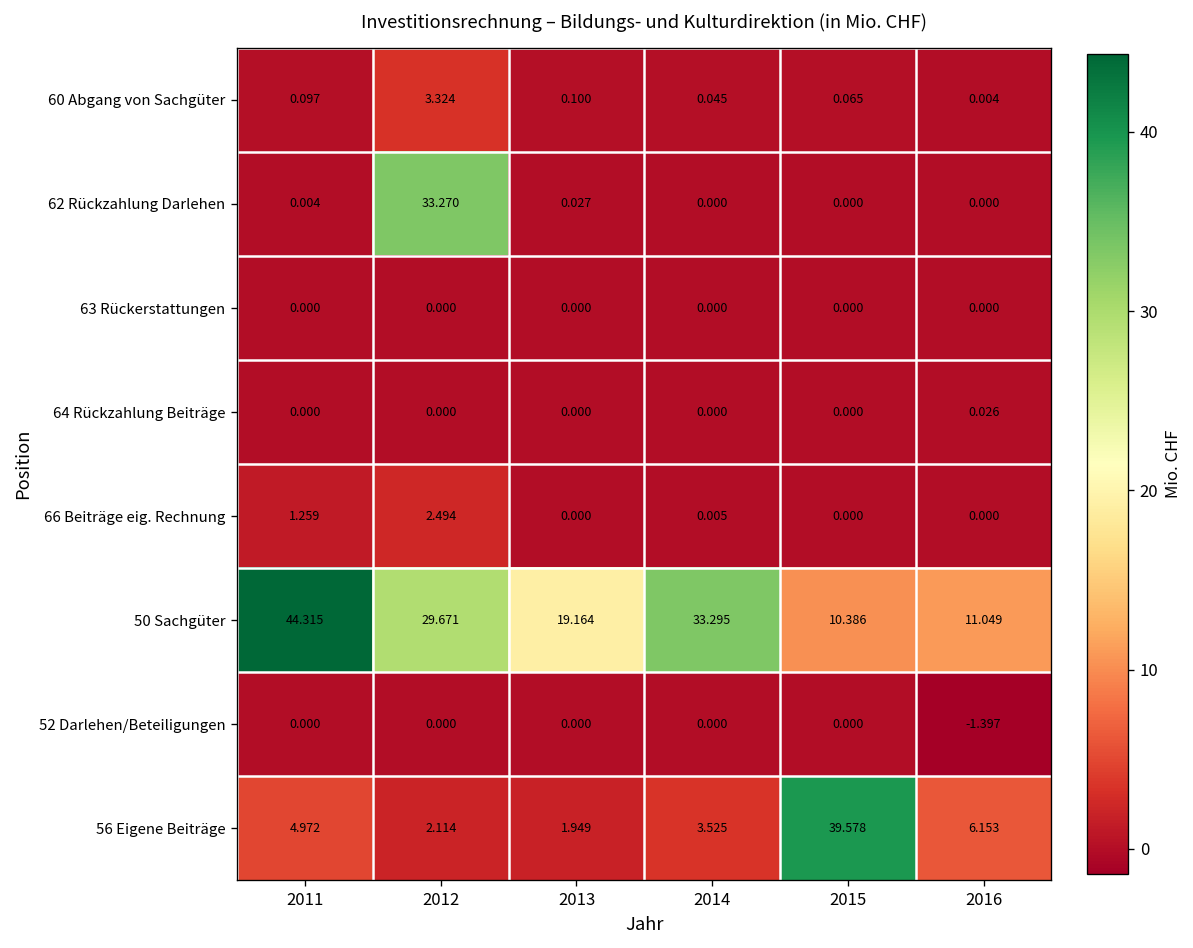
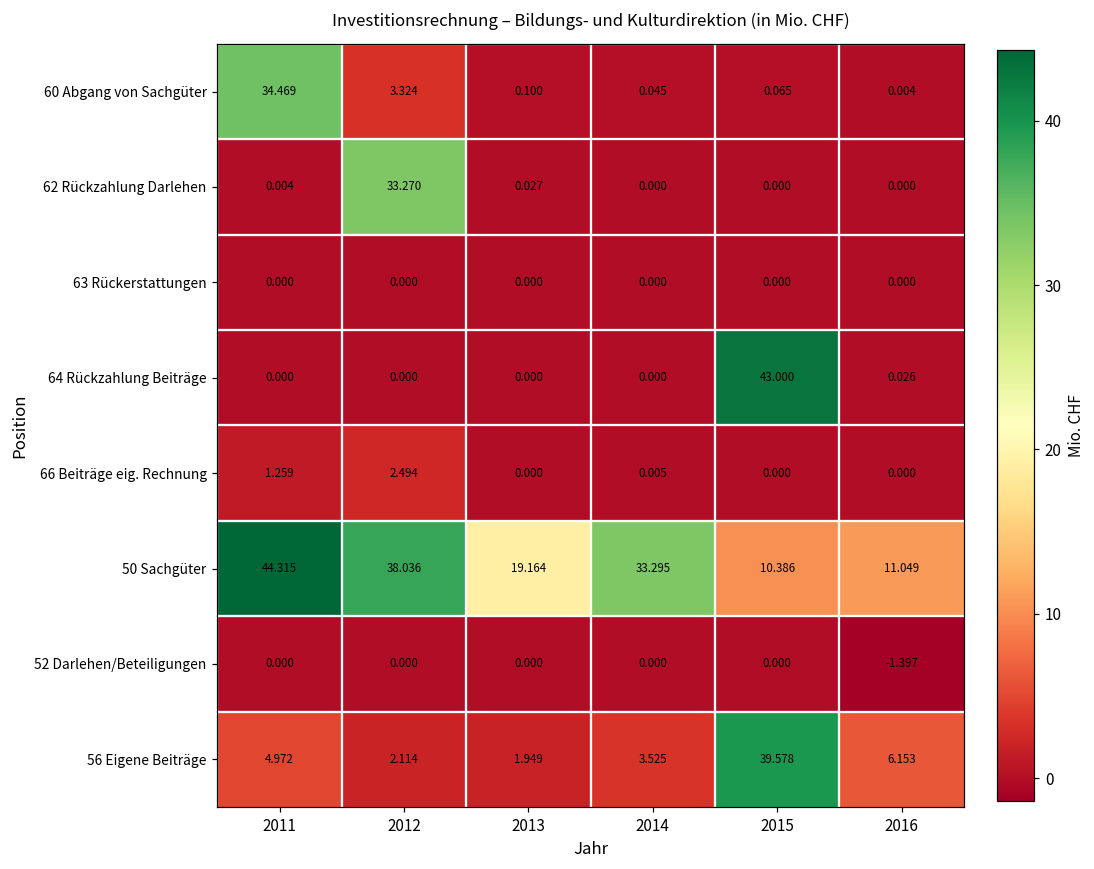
60 Abgang von Sachgüter, 2011: 0.097 -> 34.469
64 Rückzahlung Beiträge, 2015: 0.000 -> 43.000
50 Sachgüter, 2012: 29.671 -> 38.036
